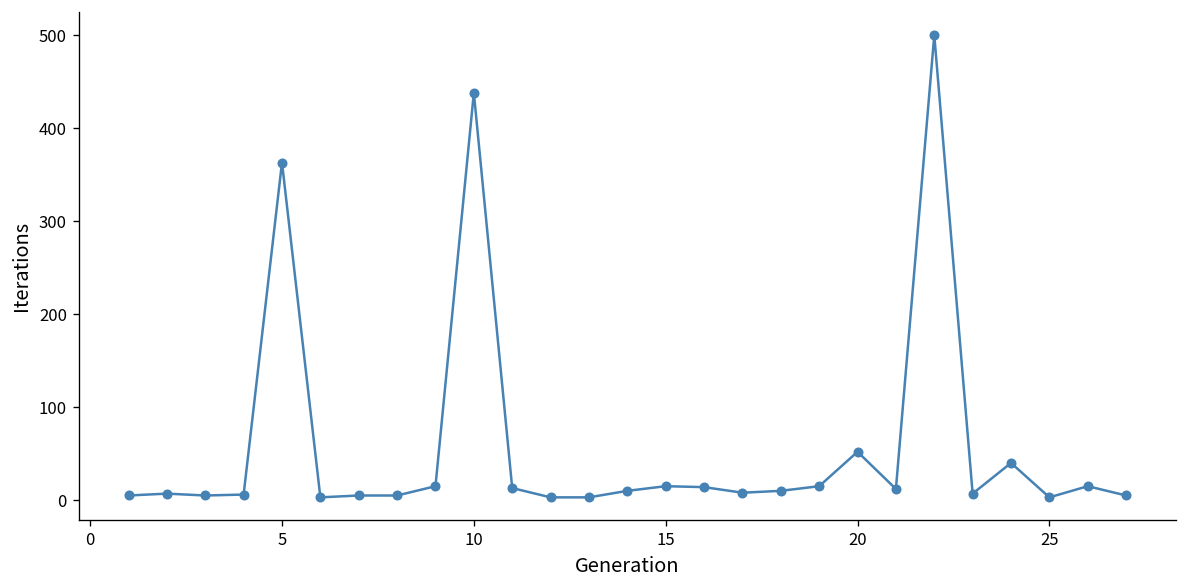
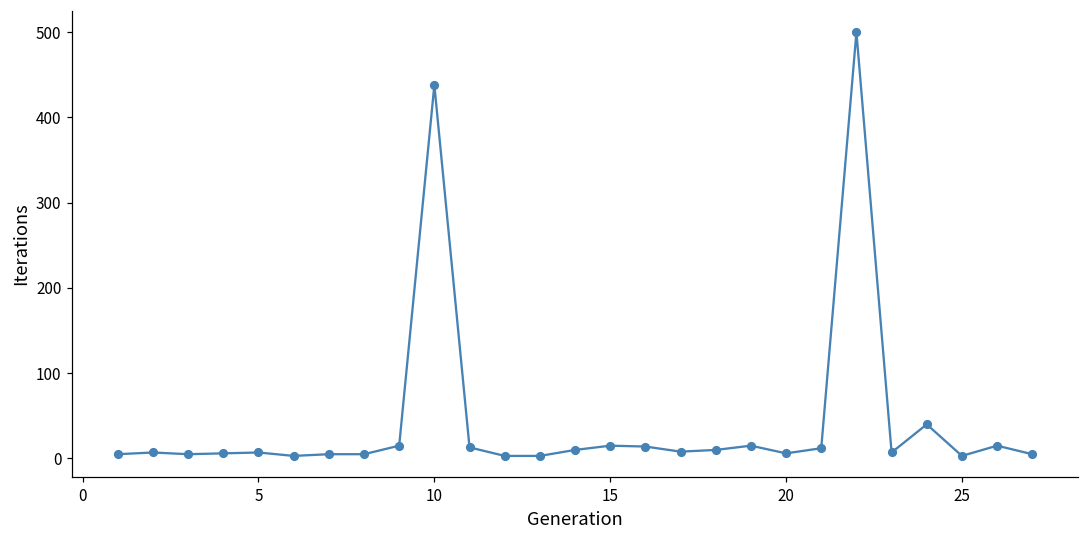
5: 360 -> 10
20: 50 -> 10
